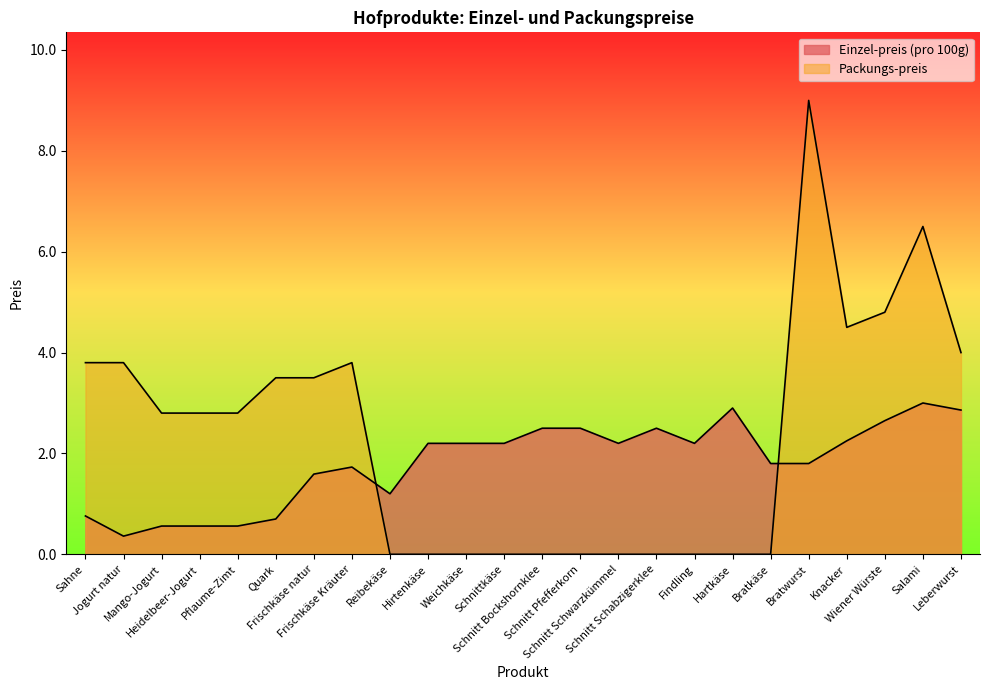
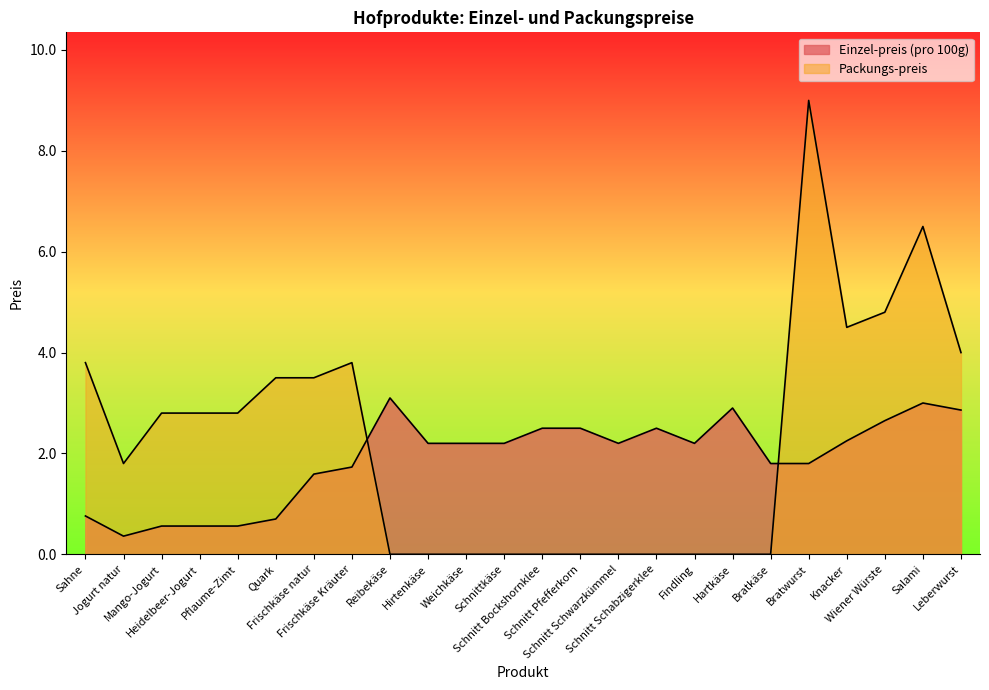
Packungs-preis, Jogurt natur: 3.8 -> 1.8
Einzel-preis (pro 100g), Reibekäse: 1.2 -> 3.1
